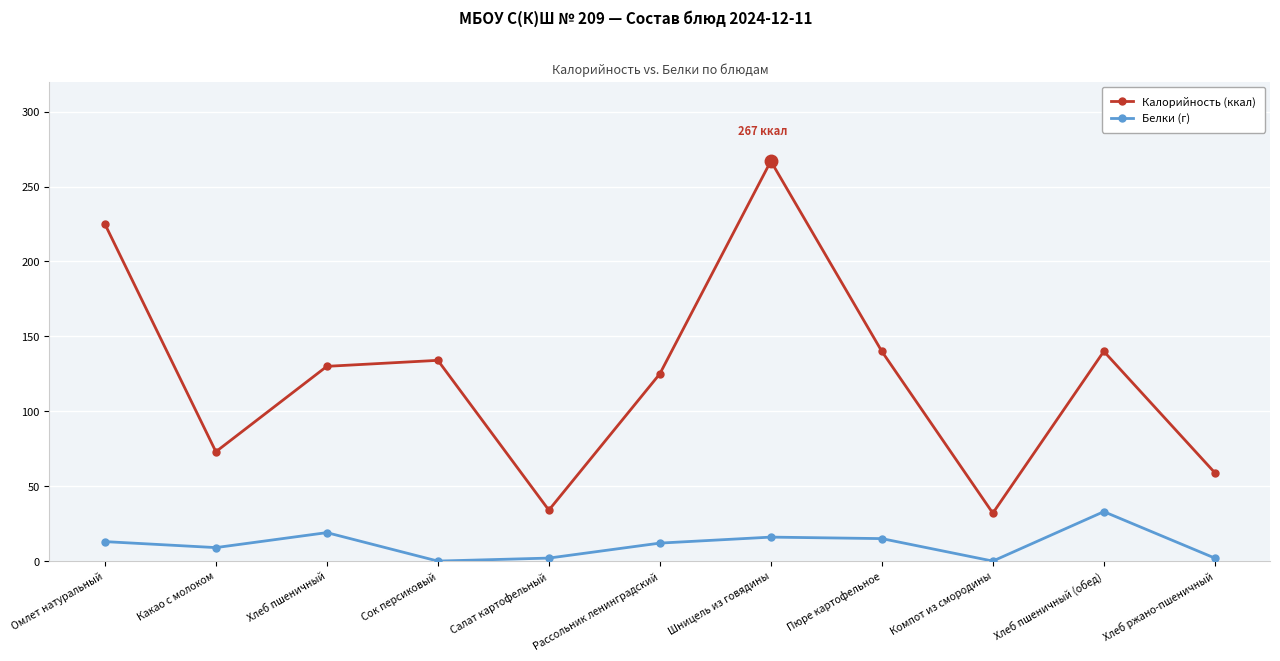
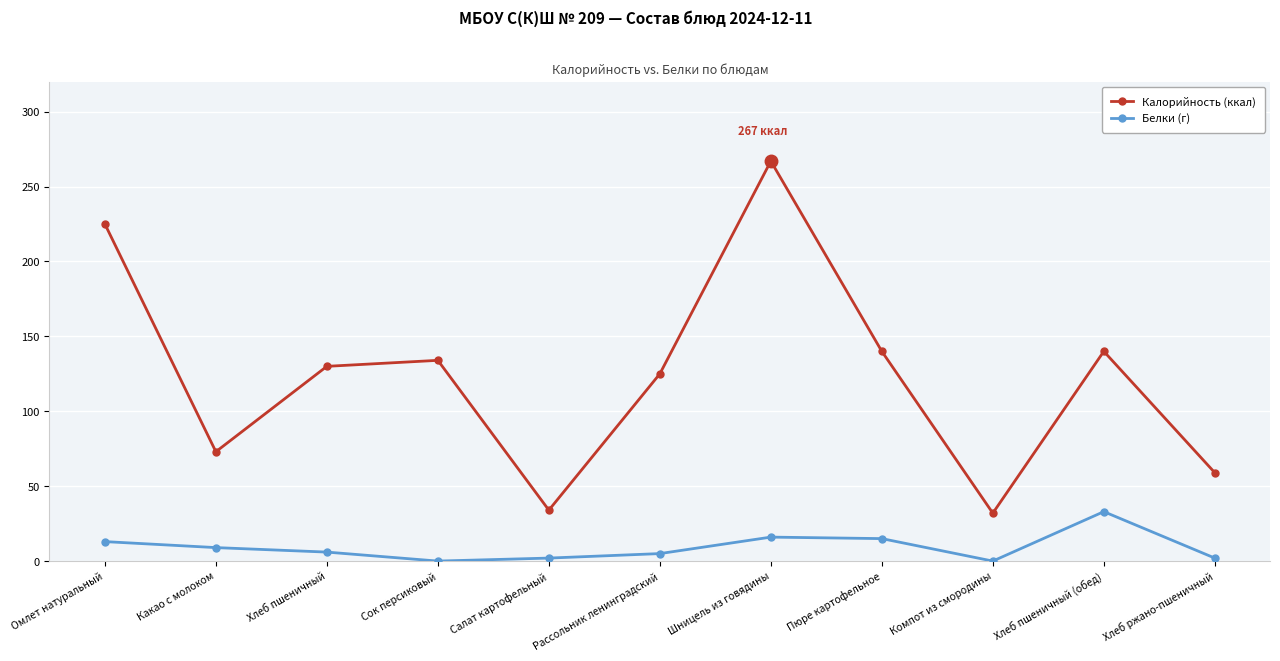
Белки (г), Хлеб пшеничный: 19 -> 6
Белки (г), Рассольник ленинградский: 12 -> 5
